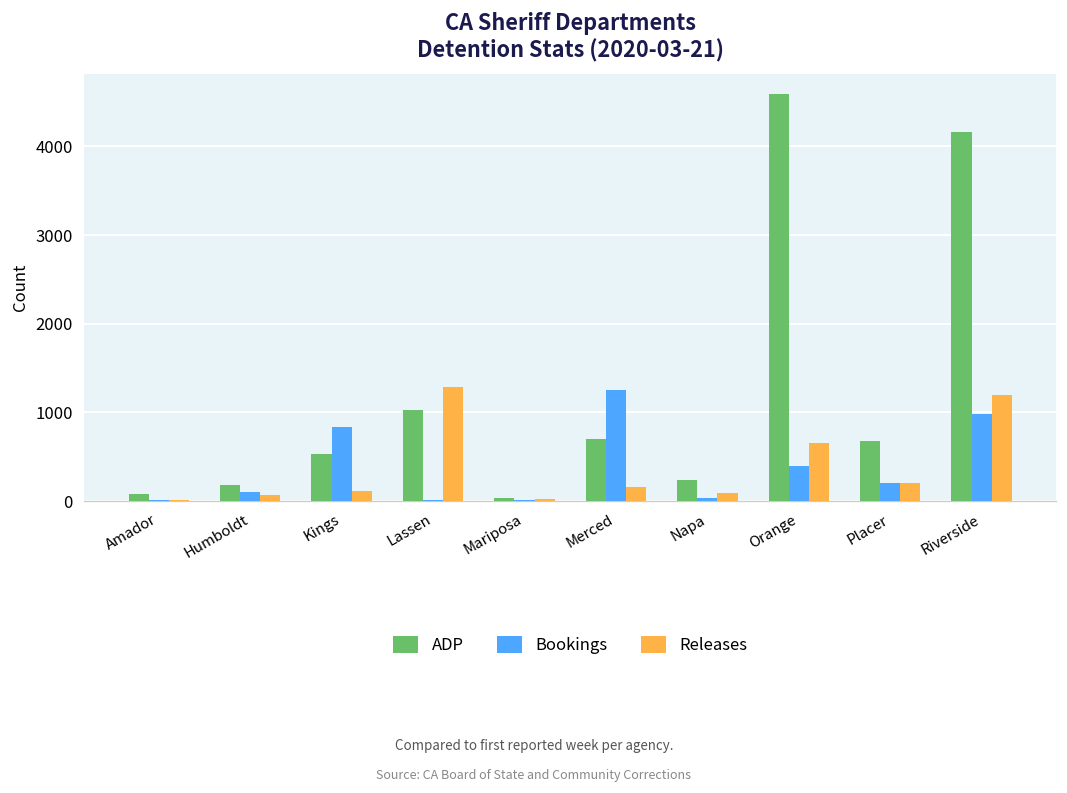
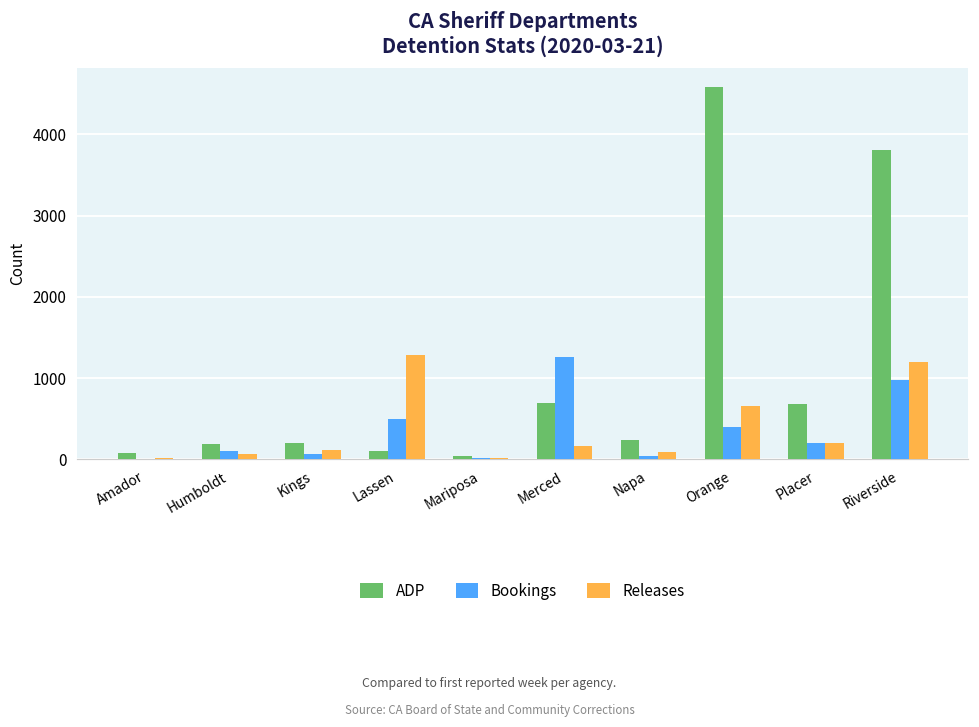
ADP, Kings: 500 -> 200
Bookings, Kings: 800 -> 100
ADP, Lassen: 1000 -> 100
Bookings, Lassen: 0 -> 500
ADP, Riverside: 4200 -> 3800
